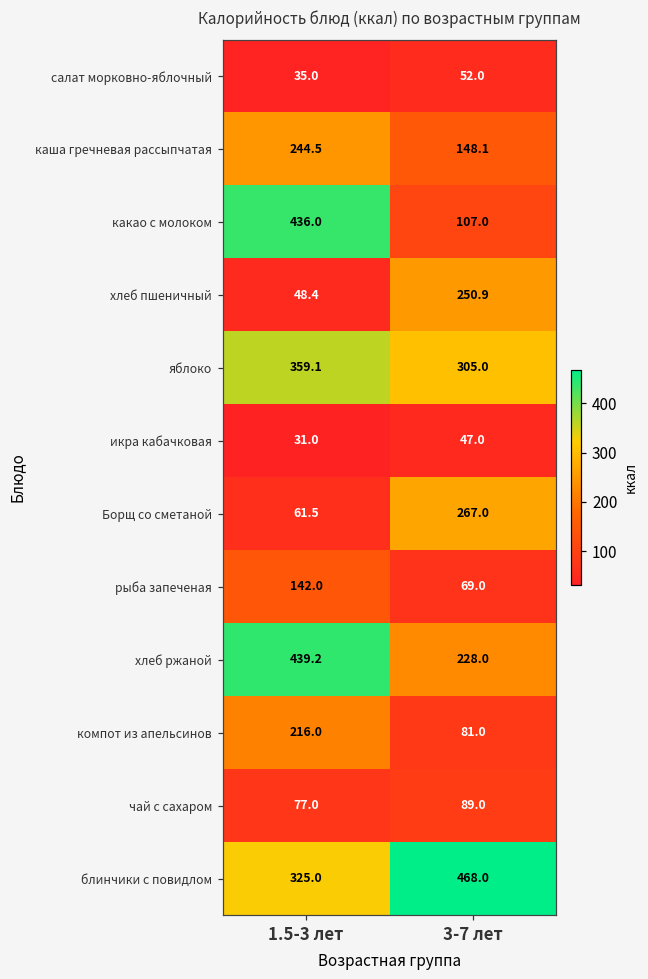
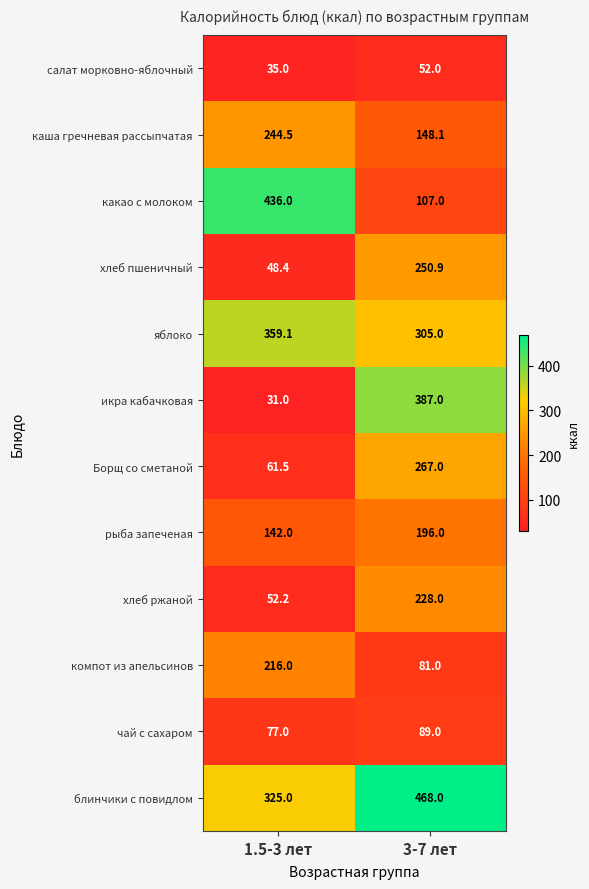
икра кабачковая, 3-7 лет: 47.0 -> 387.0
рыба запеченая, 3-7 лет: 69.0 -> 196.0
хлеб ржаной, 1.5-3 лет: 439.2 -> 52.2
